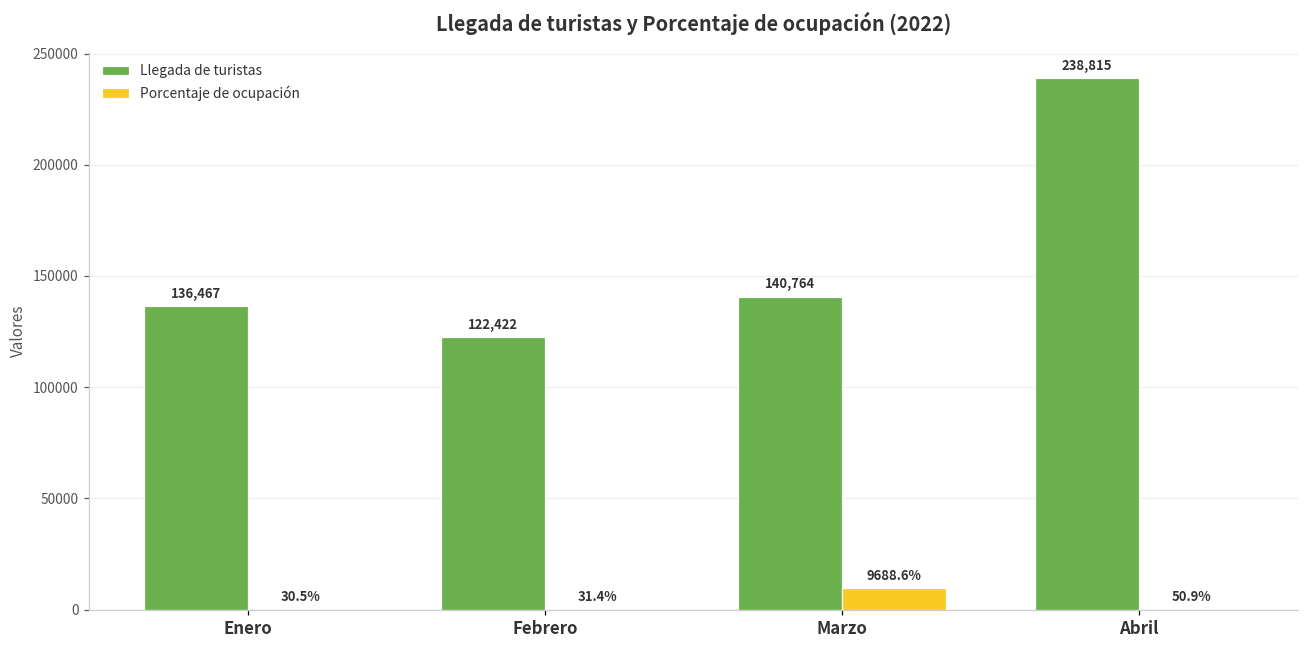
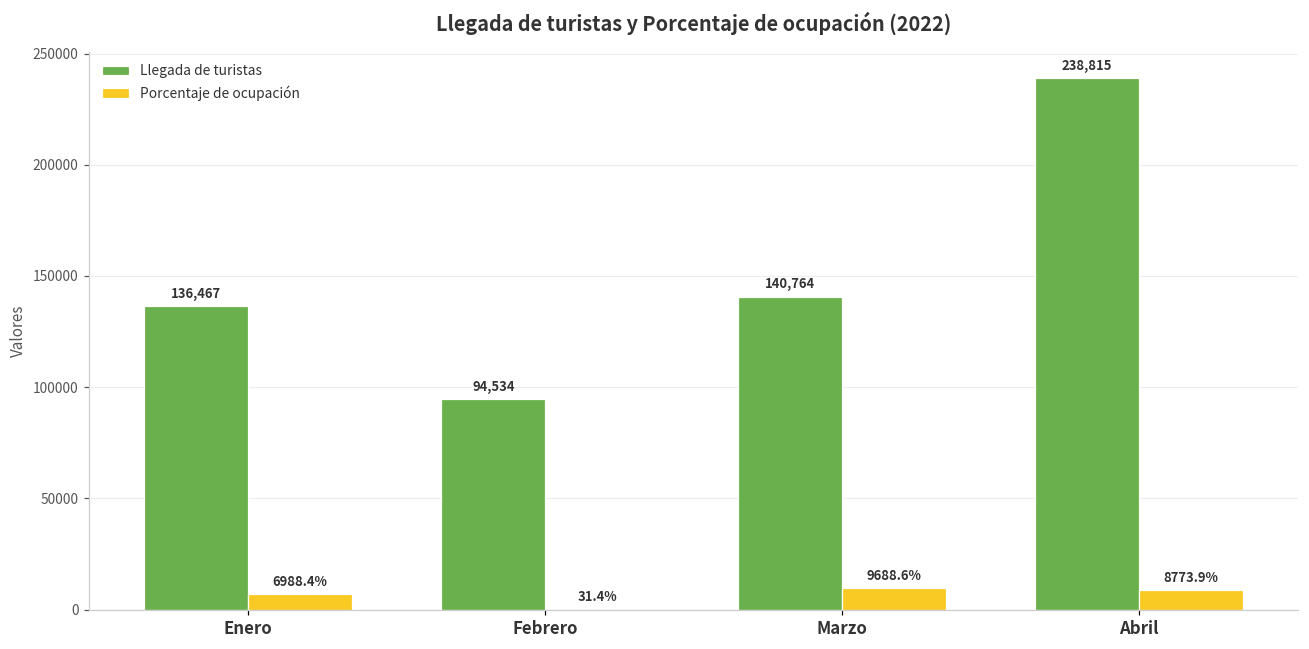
Porcentaje de ocupación, Enero: 30.5% -> 6988.4%
Llegada de turistas, Febrero: 122,422 -> 94,534
Porcentaje de ocupación, Abril: 50.9% -> 8773.9%
